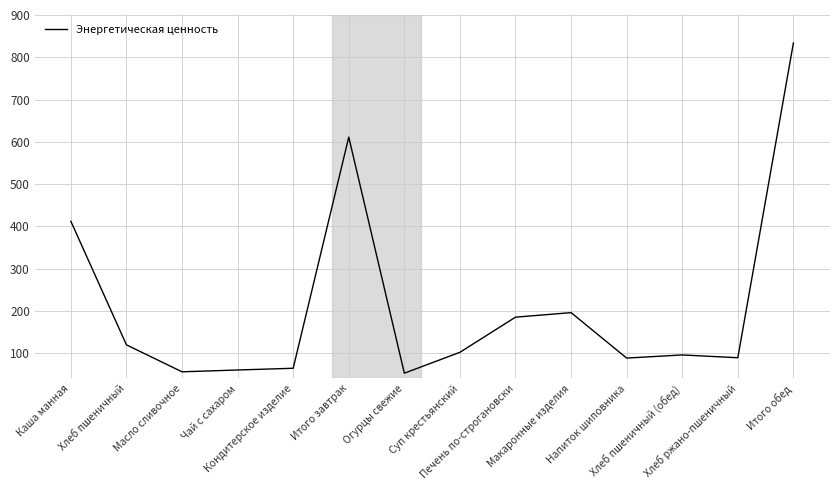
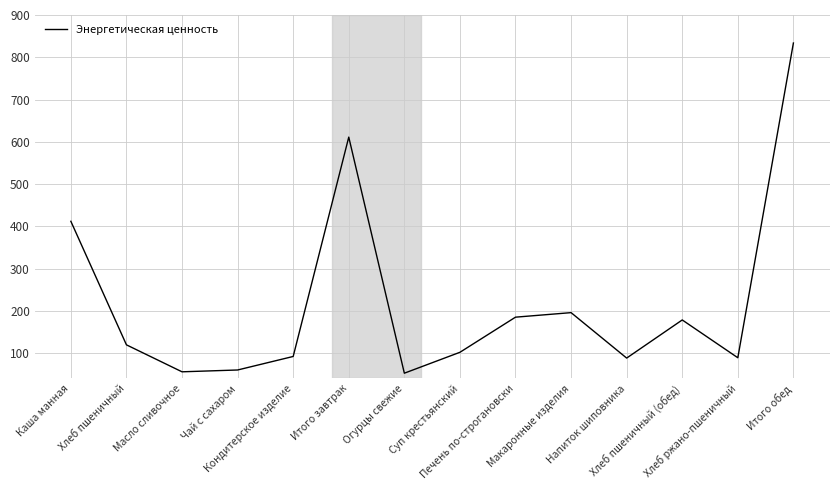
Кондитерское изделие: 60 -> 90
Хлеб пшеничный (обед): 100 -> 180
